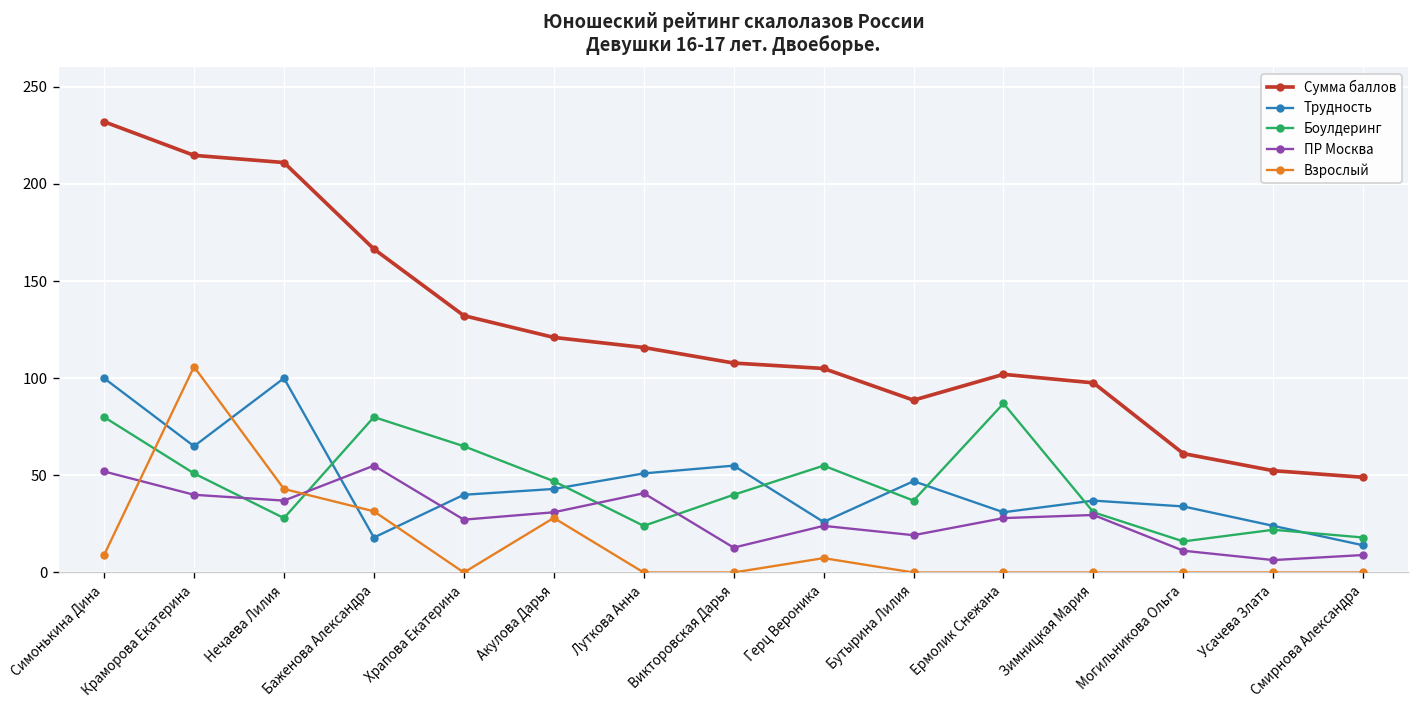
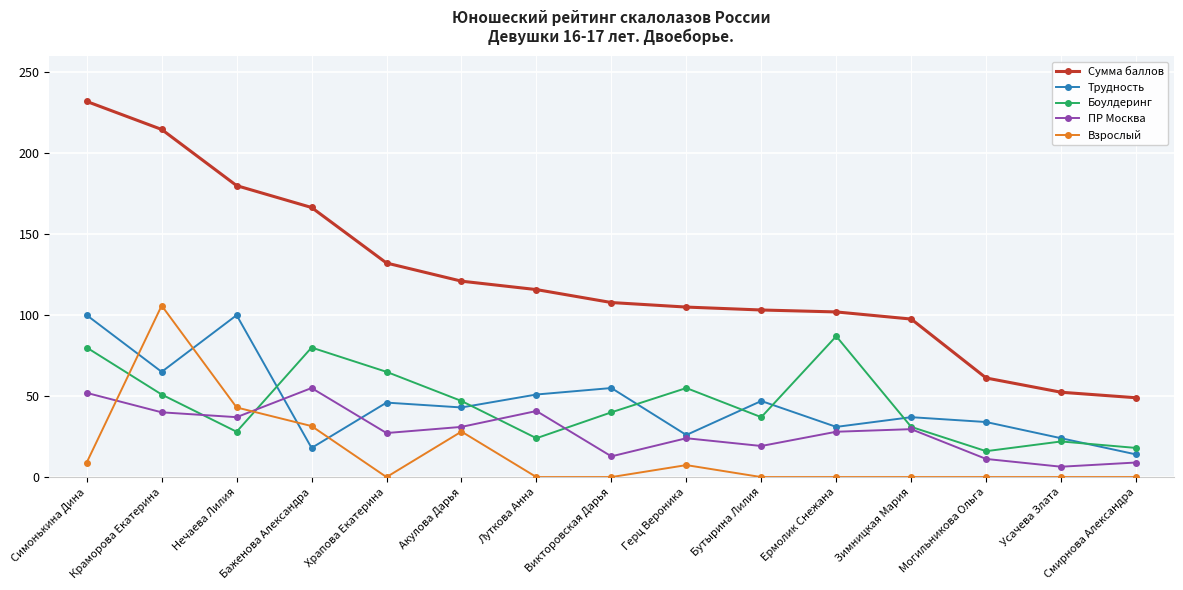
Сумма баллов, Нечаева Лилия: 211 -> 180
Трудность, Храпова Екатерина: 40 -> 46
Сумма баллов, Бутырина Лилия: 89 -> 103
